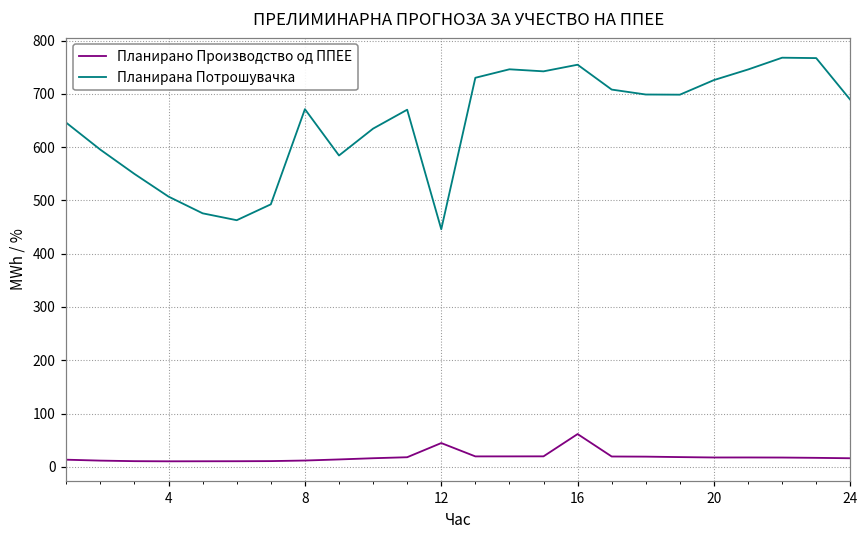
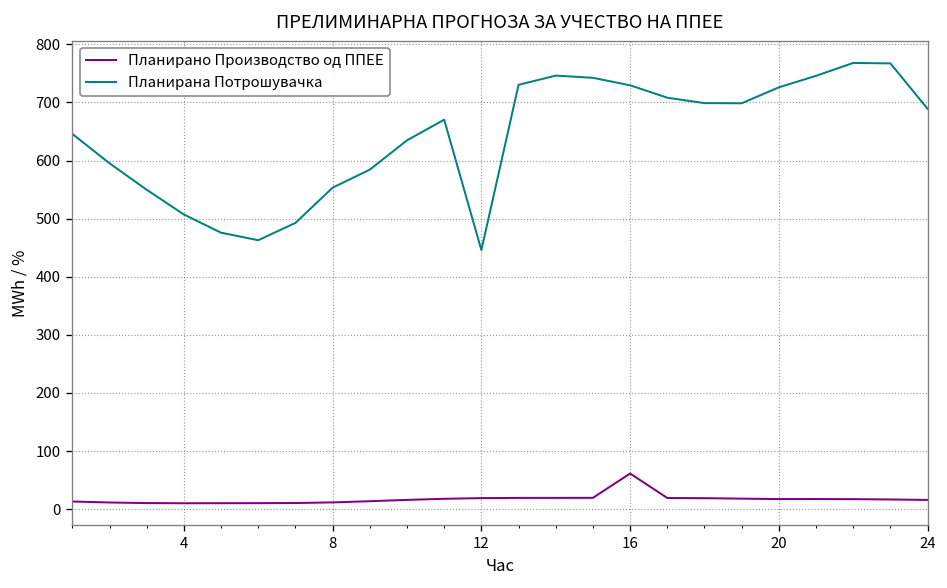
Планирана Потрошувачка, 8: 670 -> 550
Планирано Производство од ППЕЕ, 12: 40 -> 20
Планирана Потрошувачка, 16: 750 -> 730
